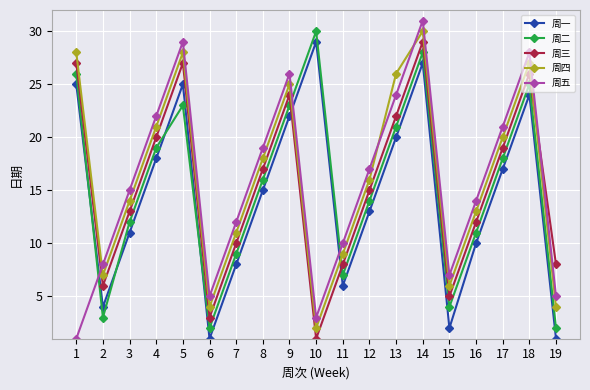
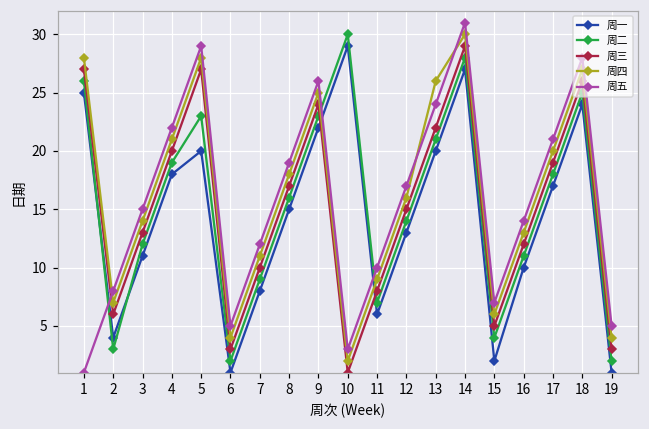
周一, 5: 25 -> 20
周三, 19: 8 -> 3
